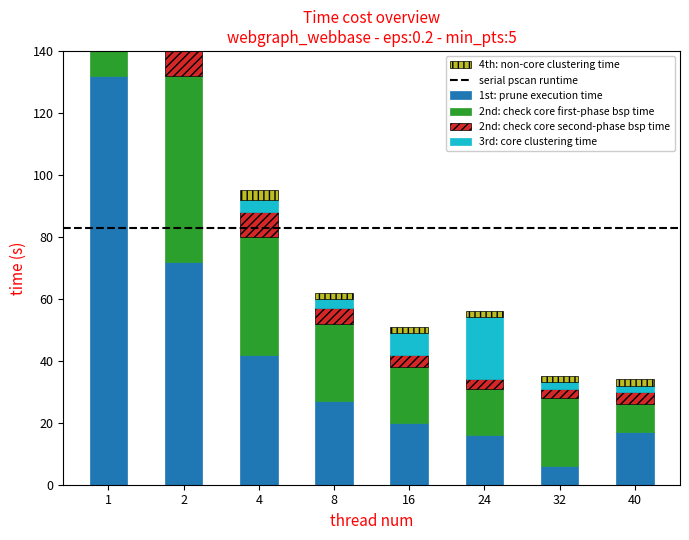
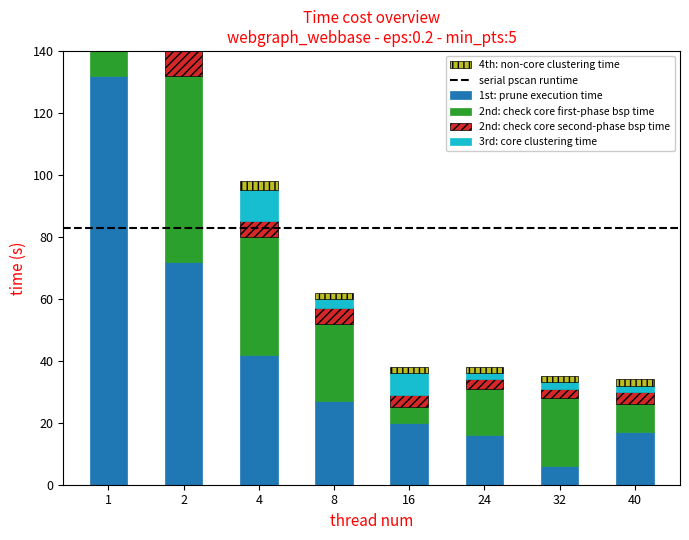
2nd: check core second-phase bsp time, 4: 8 -> 5
3rd: core clustering time, 4: 4 -> 10
2nd: check core first-phase bsp time, 16: 18 -> 5
3rd: core clustering time, 24: 20 -> 2
